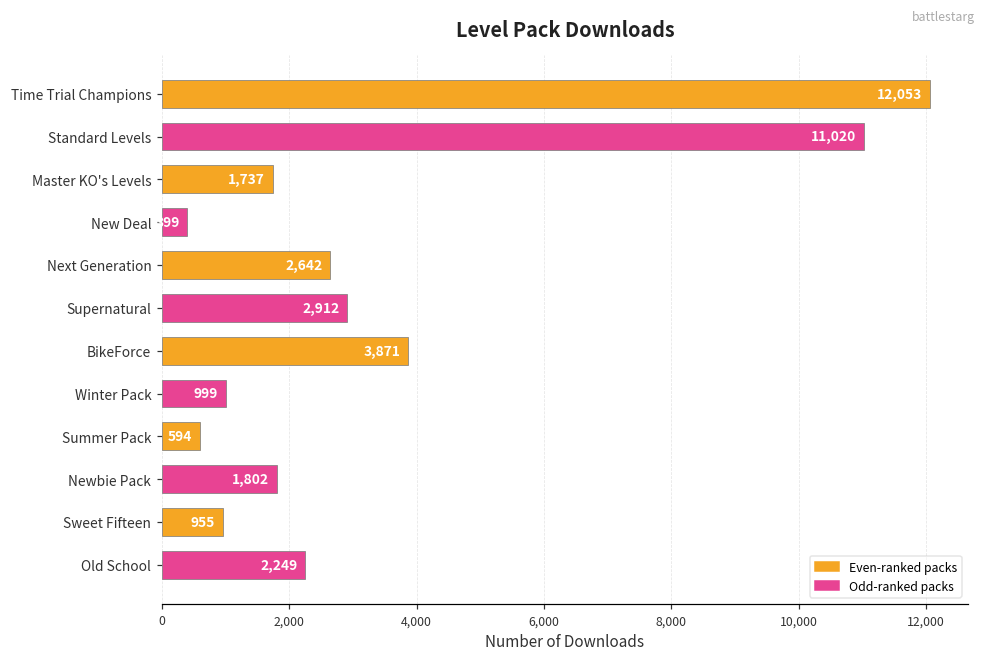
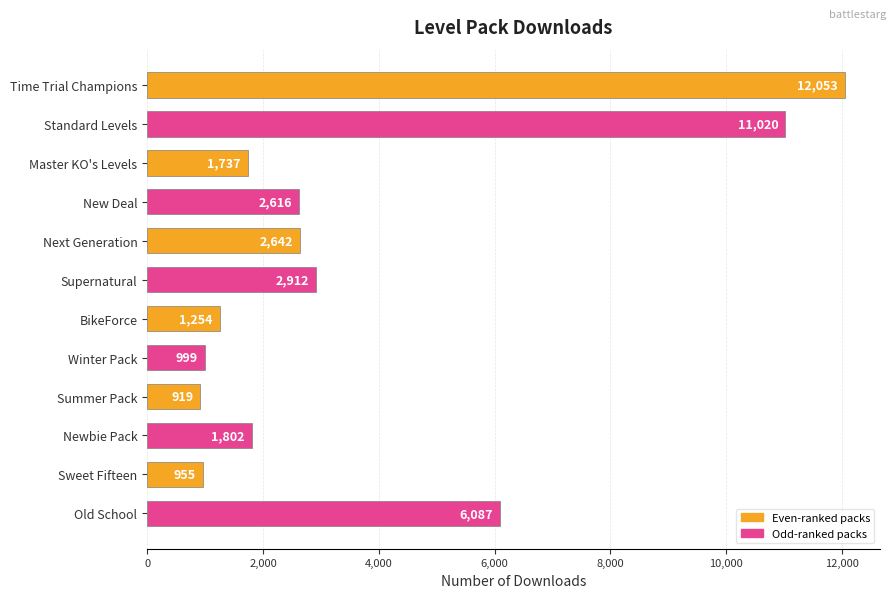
New Deal: 399 -> 2,616
BikeForce: 3,871 -> 1,254
Summer Pack: 594 -> 919
Old School: 2,249 -> 6,087
